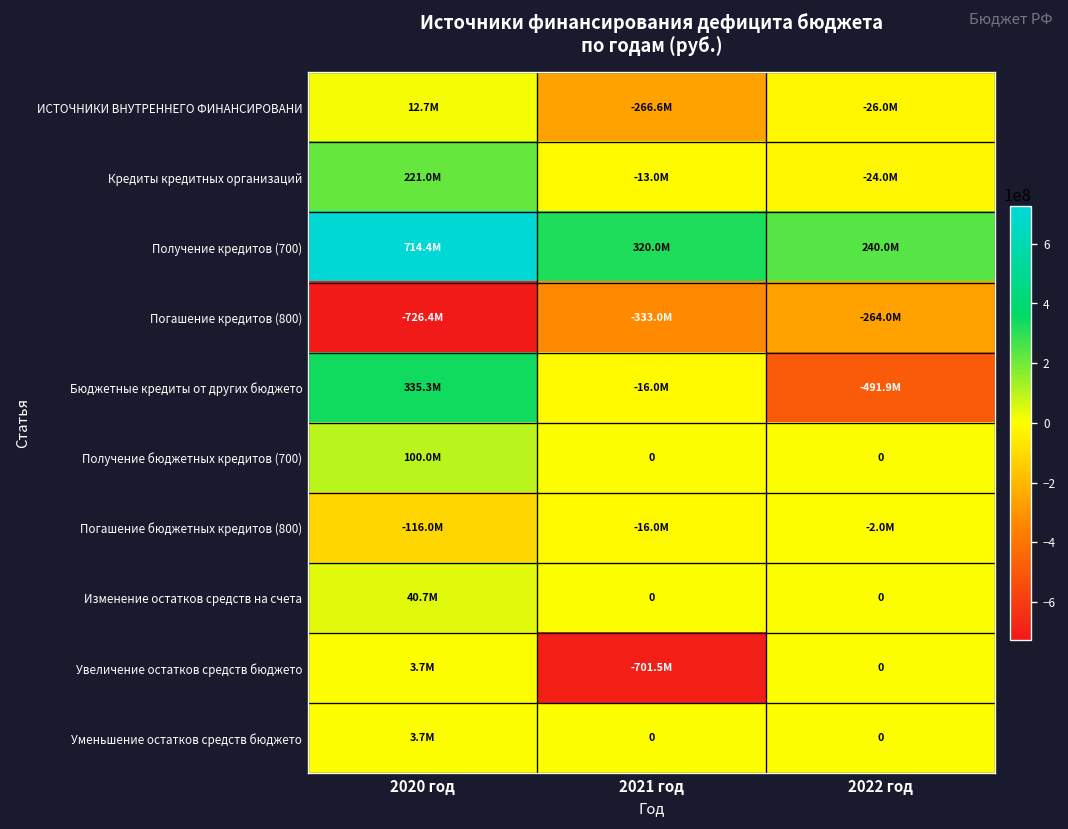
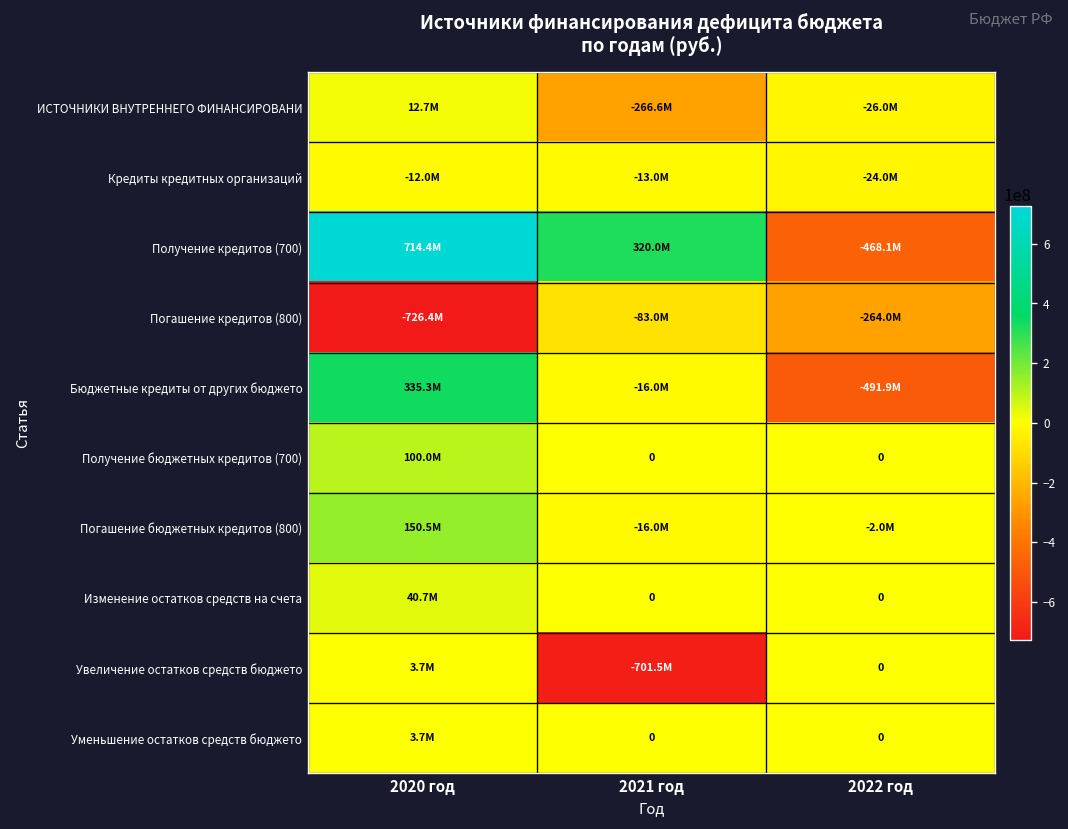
Кредиты кредитных организаций, 2020 год: 221.0M -> -12.0M
Получение кредитов (700), 2022 год: 240.0M -> -468.1M
Погашение кредитов (800), 2021 год: -333.0M -> -83.0M
Погашение бюджетных кредитов (800), 2020 год: -116.0M -> 150.5M
